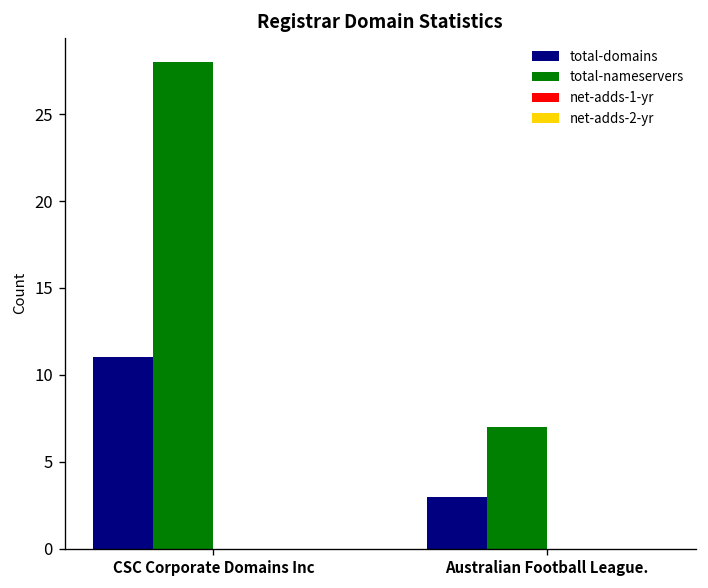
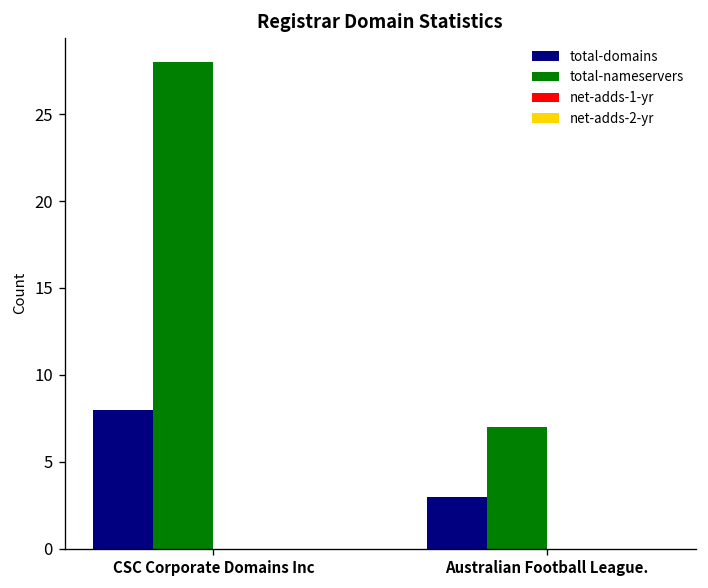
total-domains, CSC Corporate Domains Inc: 11 -> 8
